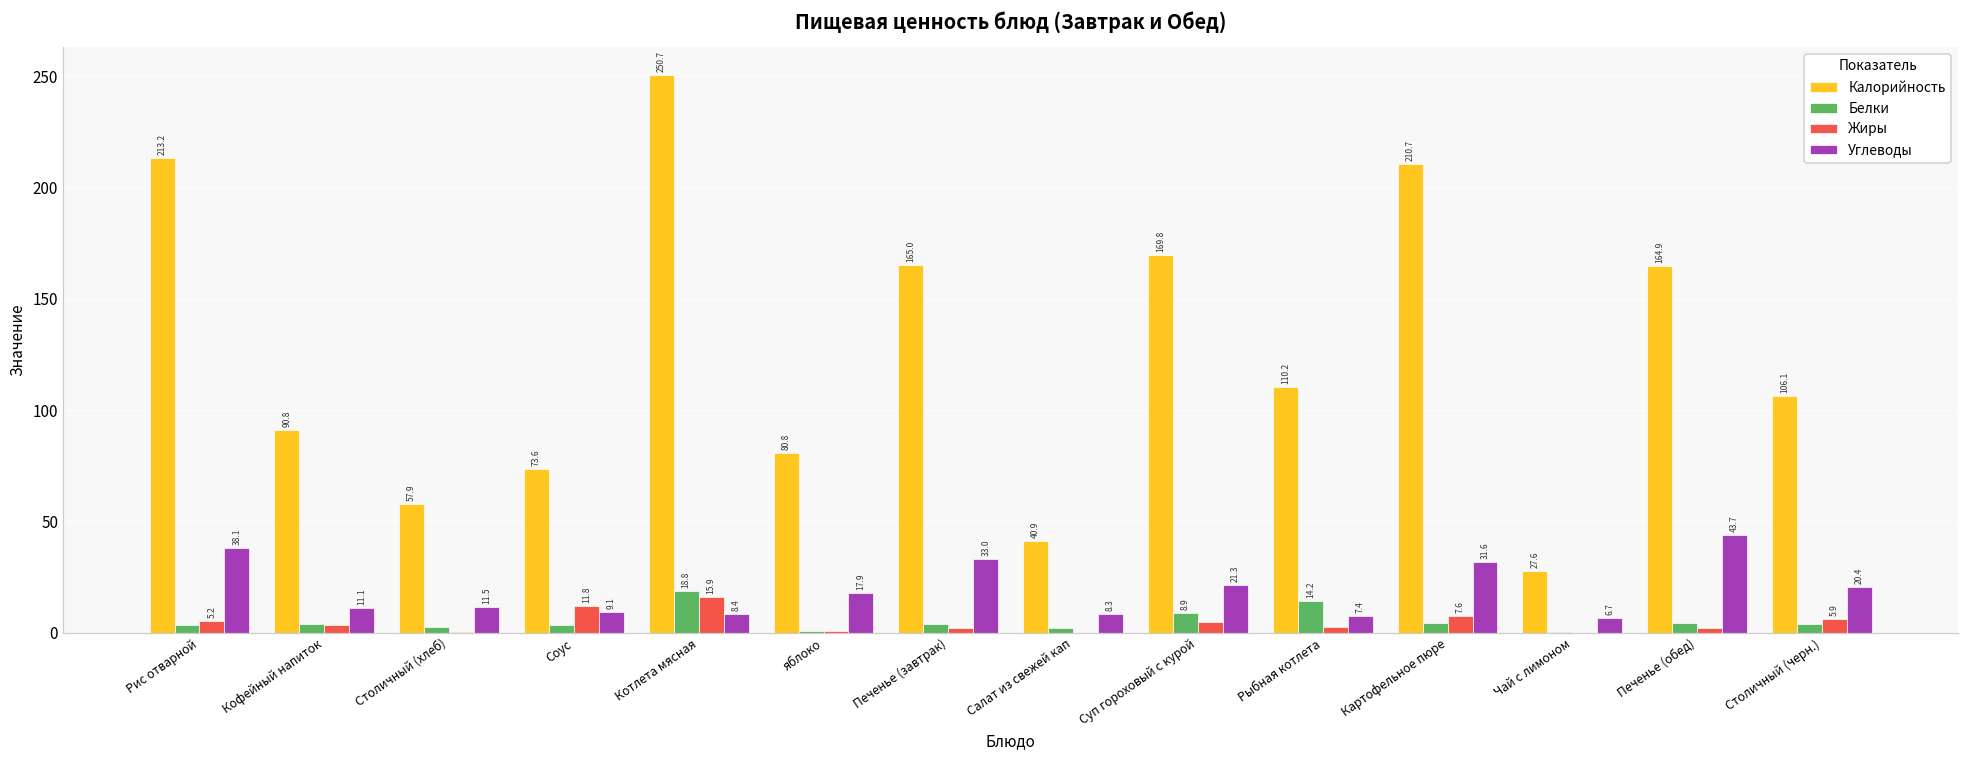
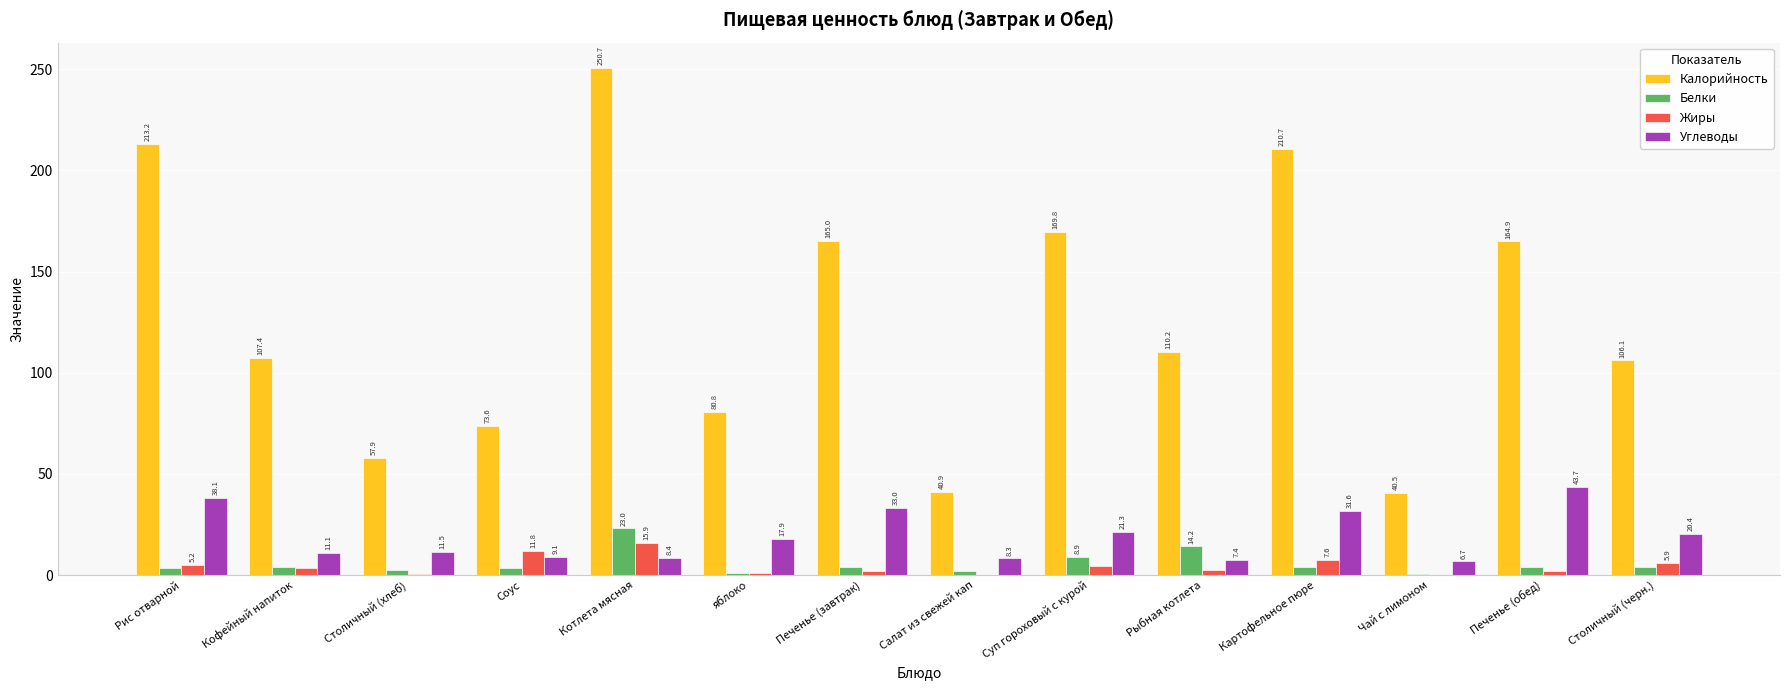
Калорийность, Кофейный напиток: 90.8 -> 107.4
Белки, Котлета мясная: 18.8 -> 23.0
Калорийность, Чай с лимоном: 27.6 -> 40.5
